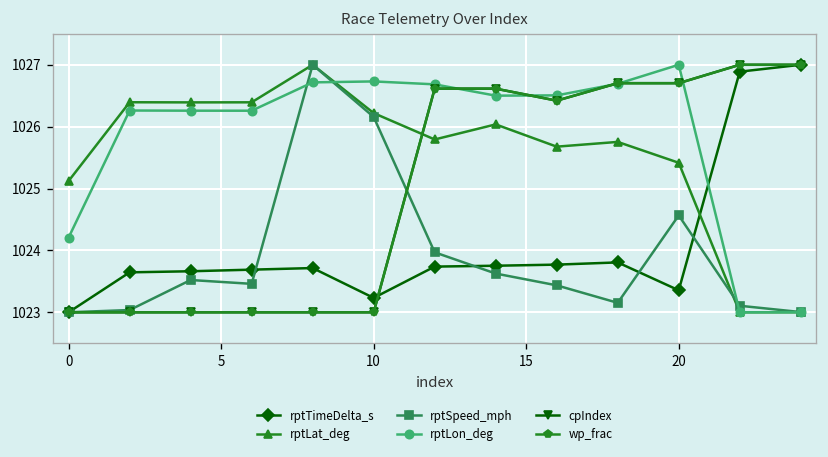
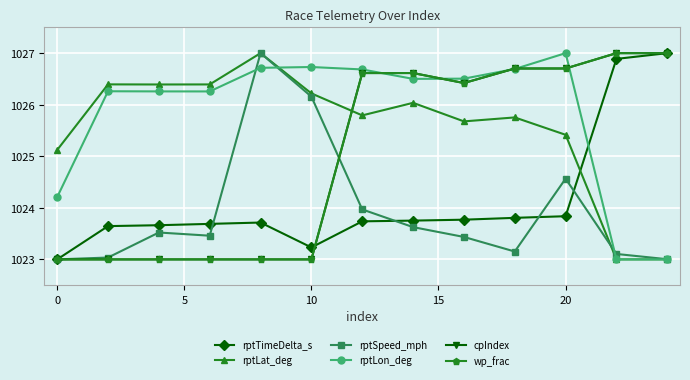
rptTimeDelta_s, 20: 1023.4 -> 1023.8
